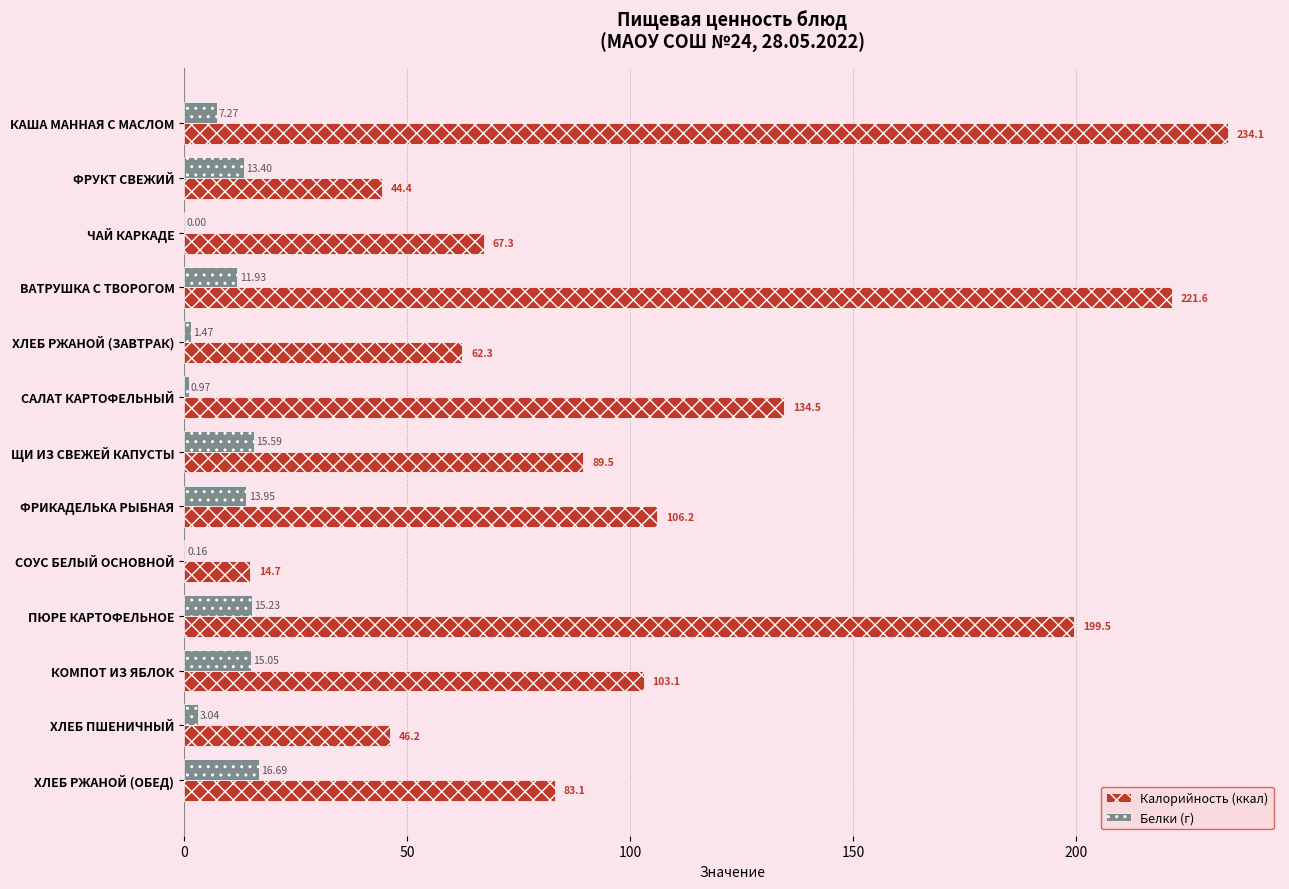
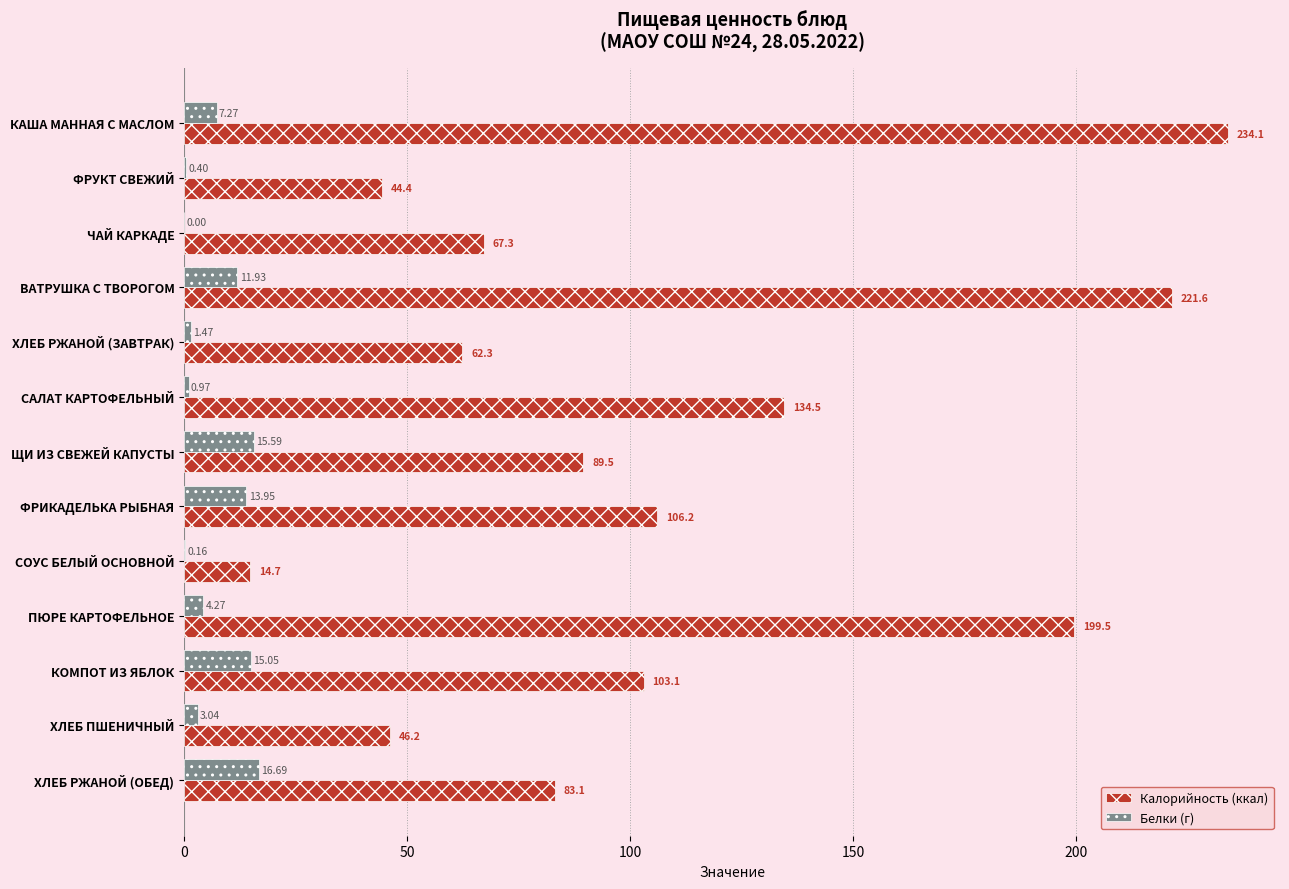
Белки (г), ФРУКТ СВЕЖИЙ: 13.40 -> 0.40
Белки (г), ПЮРЕ КАРТОФЕЛЬНОЕ: 15.23 -> 4.27
